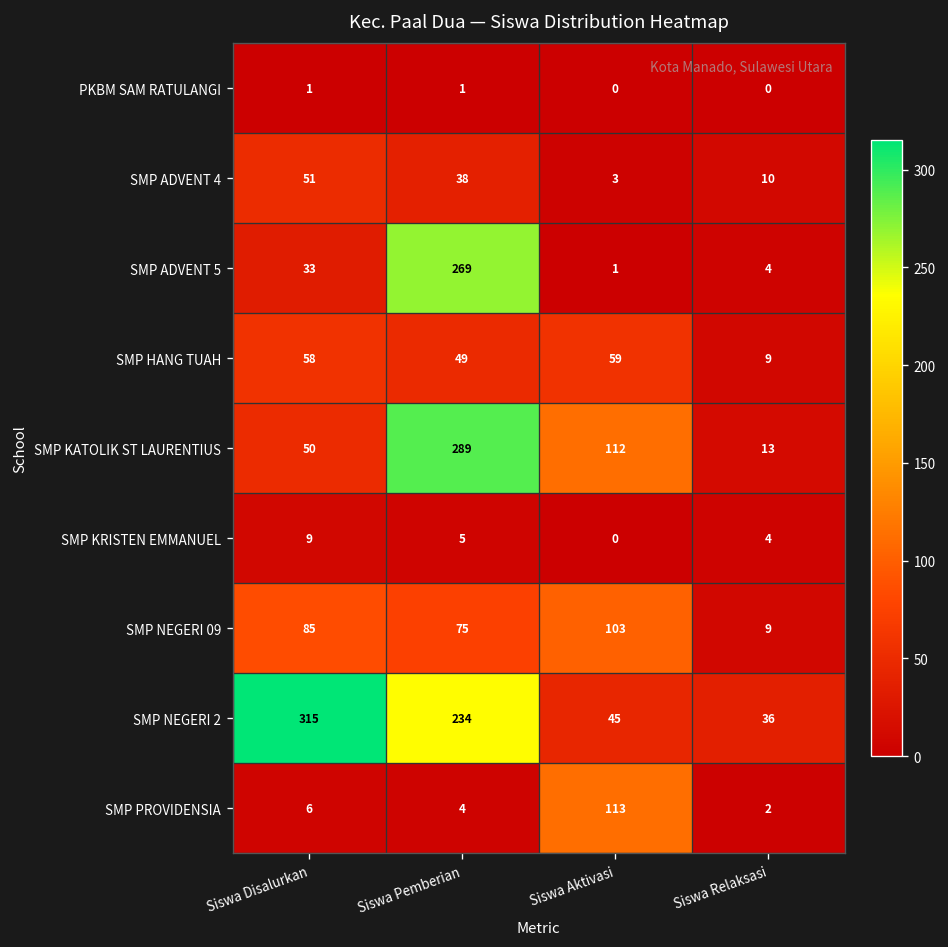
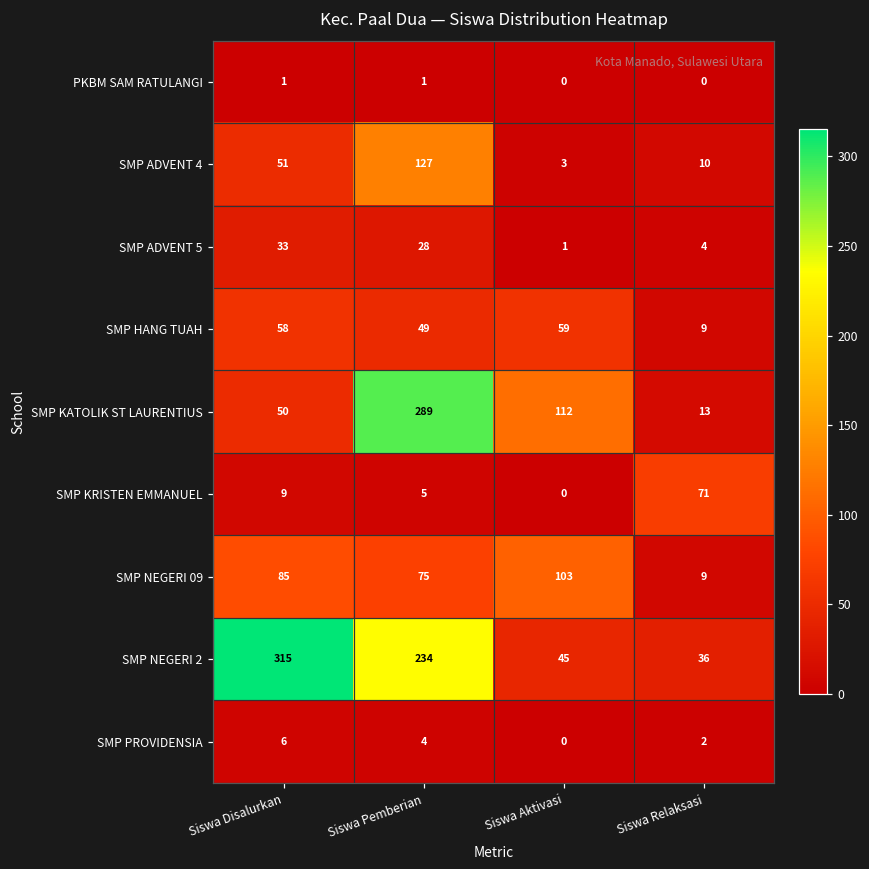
SMP ADVENT 4, Siswa Pemberian: 38 -> 127
SMP ADVENT 5, Siswa Pemberian: 269 -> 28
SMP KRISTEN EMMANUEL, Siswa Relaksasi: 4 -> 71
SMP PROVIDENSIA, Siswa Aktivasi: 113 -> 0
